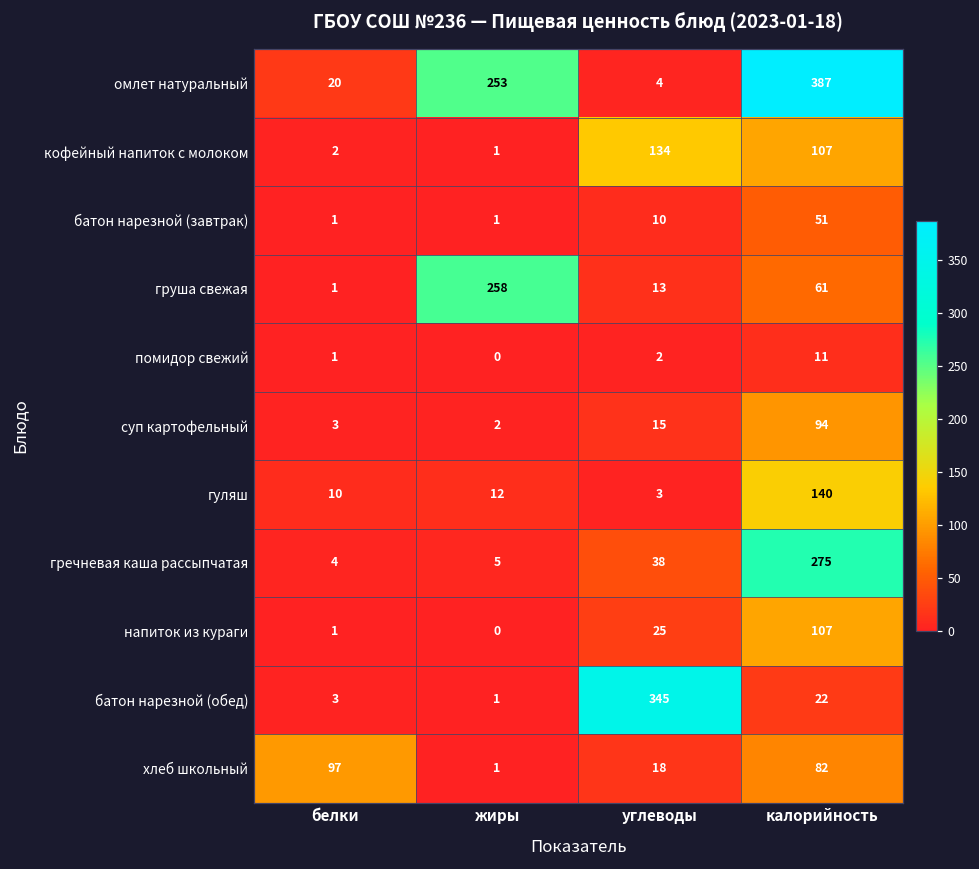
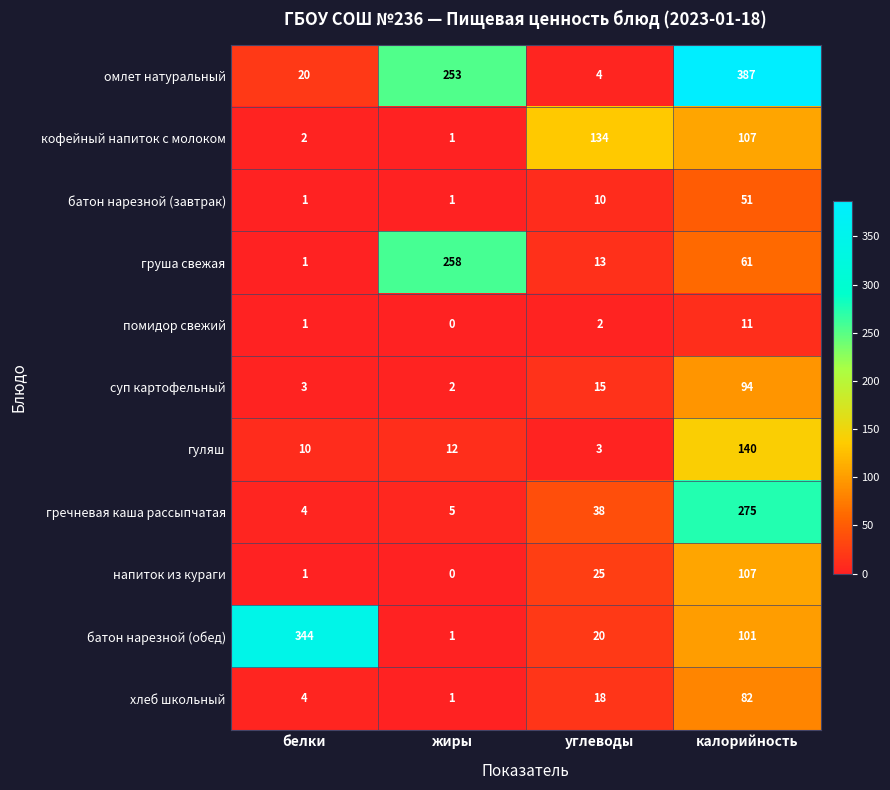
батон нарезной (обед), белки: 3 -> 344
батон нарезной (обед), углеводы: 345 -> 20
батон нарезной (обед), калорийность: 22 -> 101
хлеб школьный, белки: 97 -> 4
